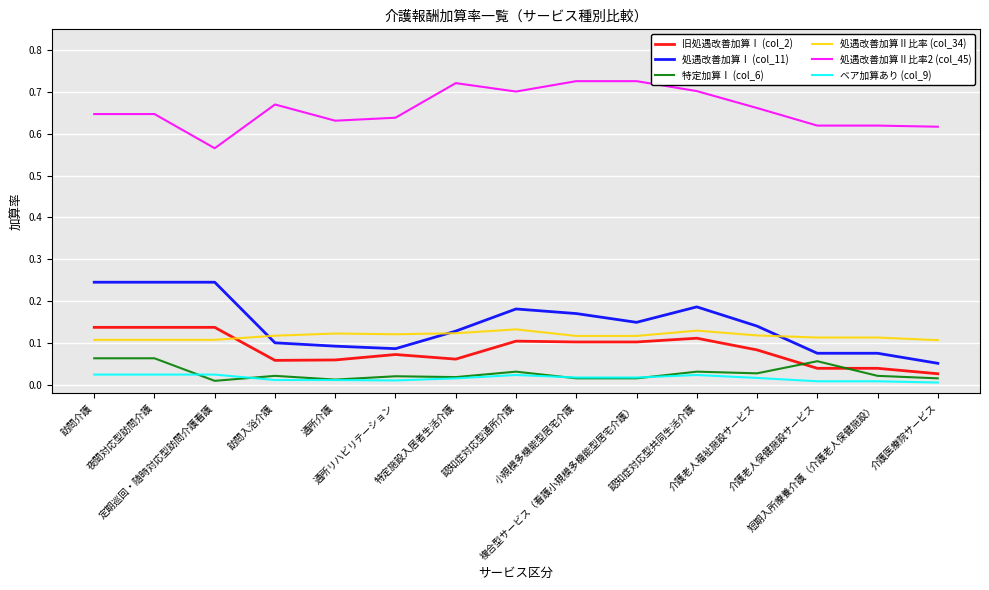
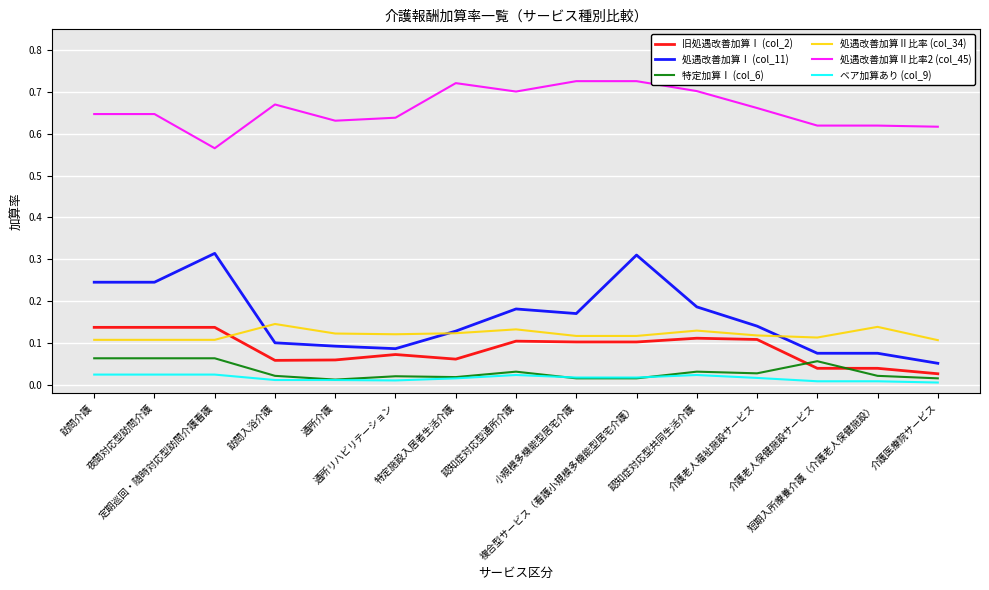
処遇改善加算Ⅰ (col_11), 定期巡回・随時対応型訪問介護看護: 0.25 -> 0.31
特定加算Ⅰ (col_6), 定期巡回・随時対応型訪問介護看護: 0.01 -> 0.06
処遇改善加算Ⅱ比率 (col_34), 訪問入浴介護: 0.12 -> 0.15
処遇改善加算Ⅰ (col_11), 複合型サービス（看護小規模多機能型居宅介護）: 0.15 -> 0.31
旧処遇改善加算Ⅰ (col_2), 介護老人福祉施設サービス: 0.08 -> 0.11
処遇改善加算Ⅱ比率 (col_34), 短期入所療養介護（介護老人保健施設）: 0.11 -> 0.14
